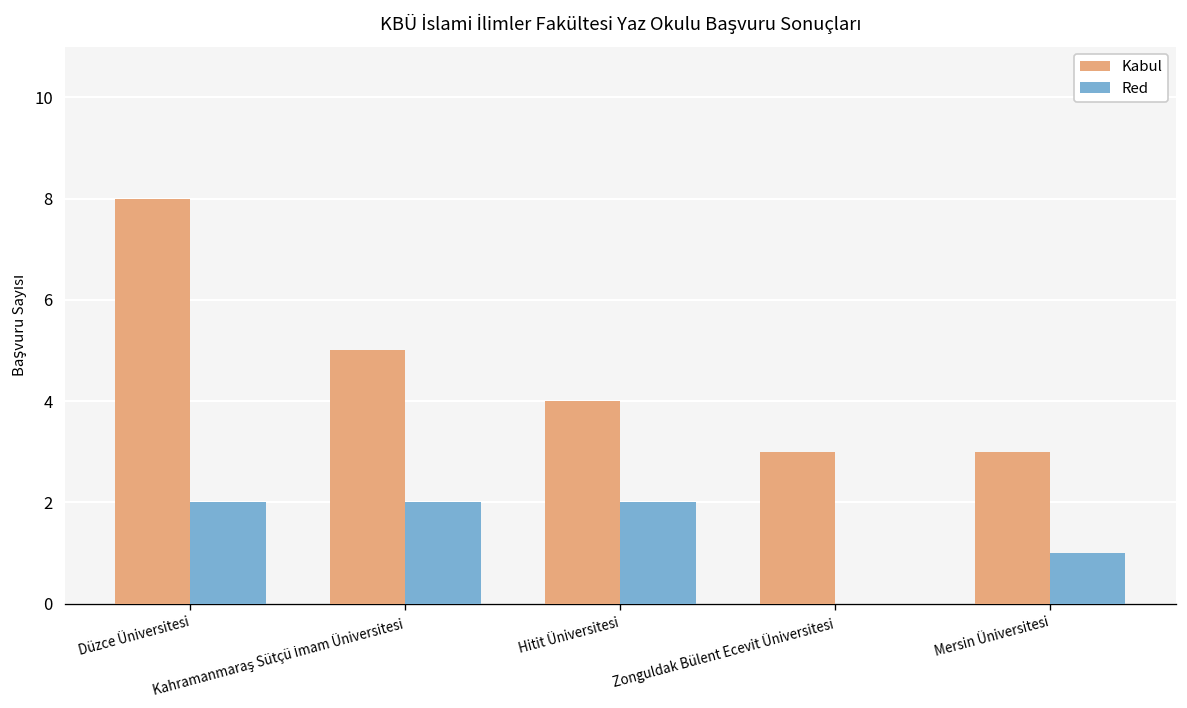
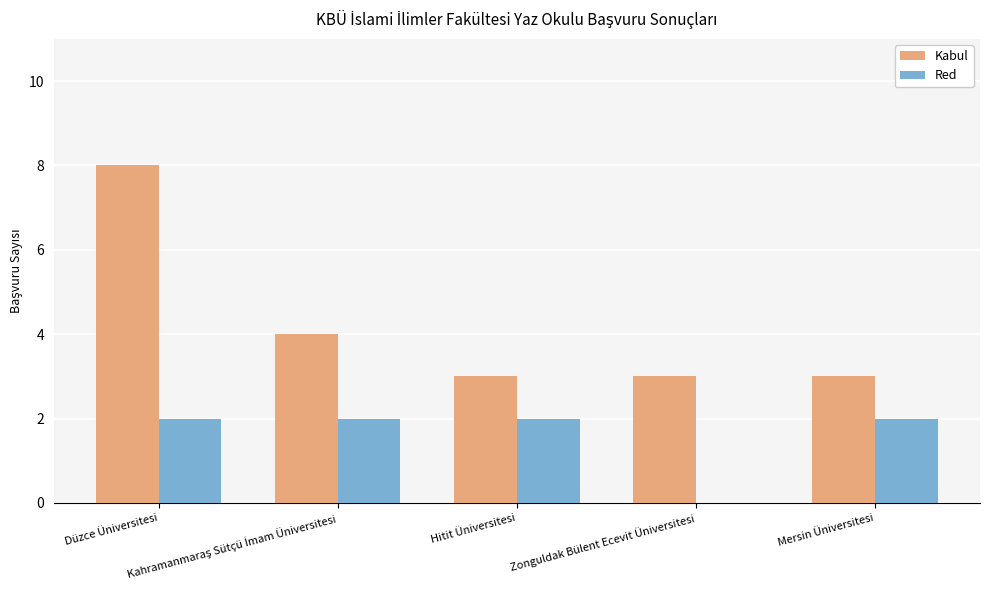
Kabul, Kahramanmaraş Sütçü İmam Üniversitesi: 5 -> 4
Kabul, Hitit Üniversitesi: 4 -> 3
Red, Mersin Üniversitesi: 1 -> 2
